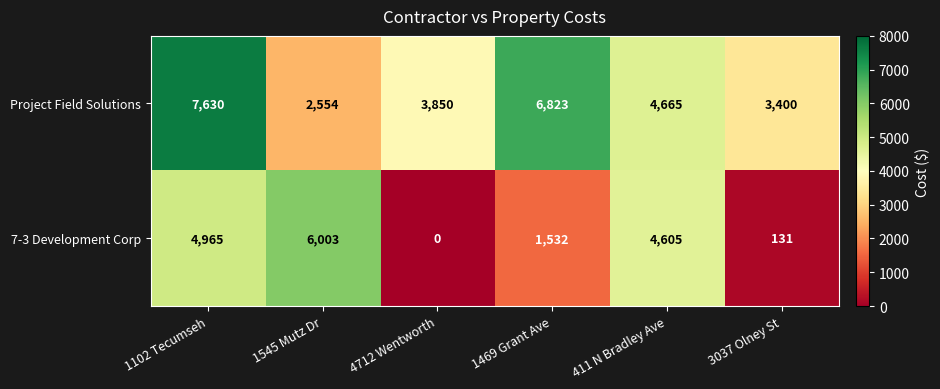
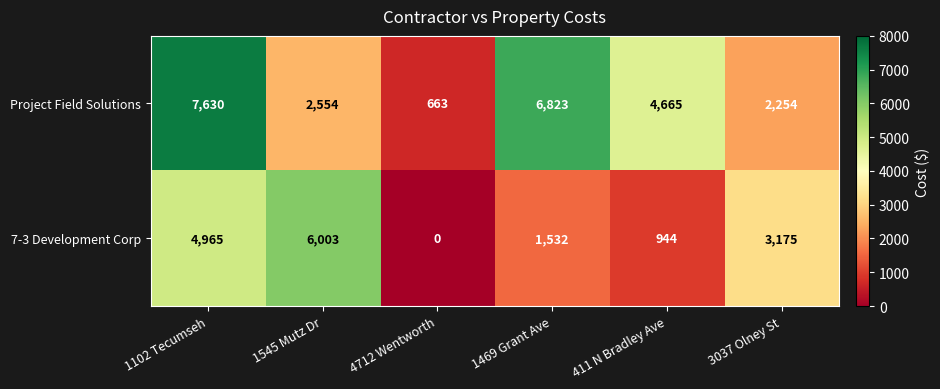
Project Field Solutions, 4712 Wentworth: 3,850 -> 663
Project Field Solutions, 3037 Olney St: 3,400 -> 2,254
7-3 Development Corp, 411 N Bradley Ave: 4,605 -> 944
7-3 Development Corp, 3037 Olney St: 131 -> 3,175
